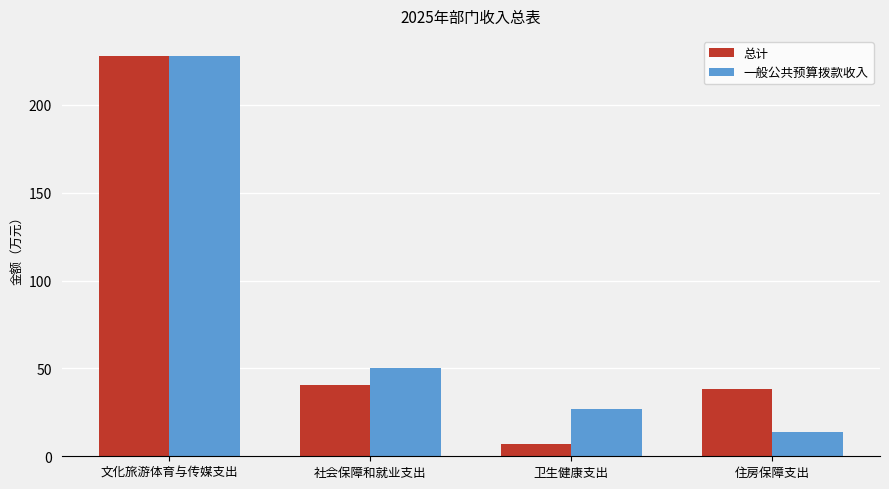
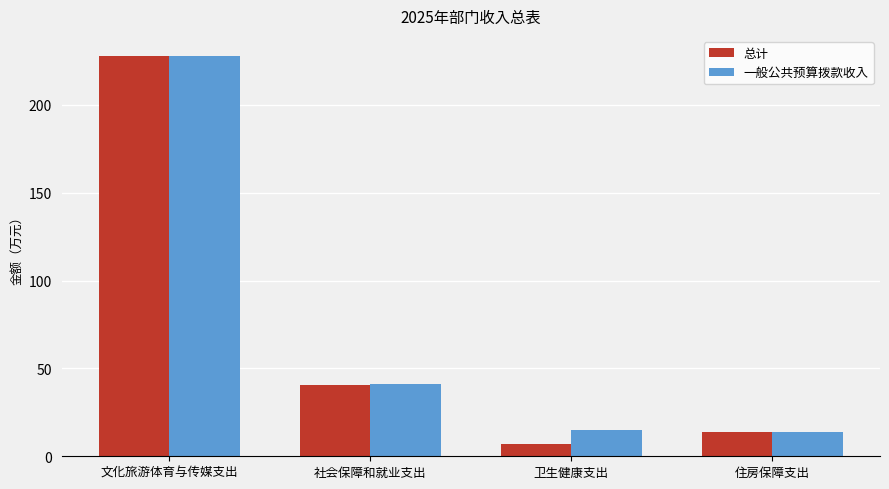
一般公共预算拨款收入, 社会保障和就业支出: 50 -> 41
一般公共预算拨款收入, 卫生健康支出: 27 -> 15
总计, 住房保障支出: 38 -> 14
